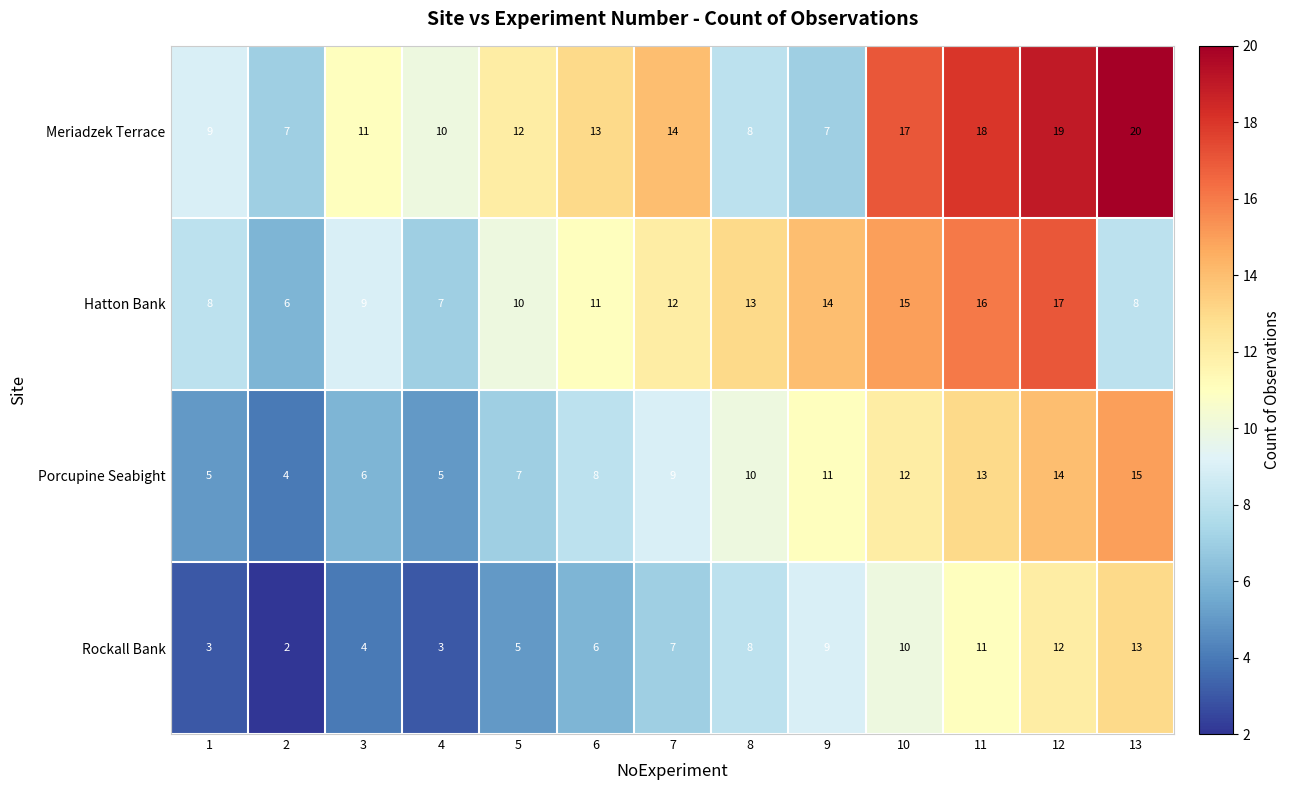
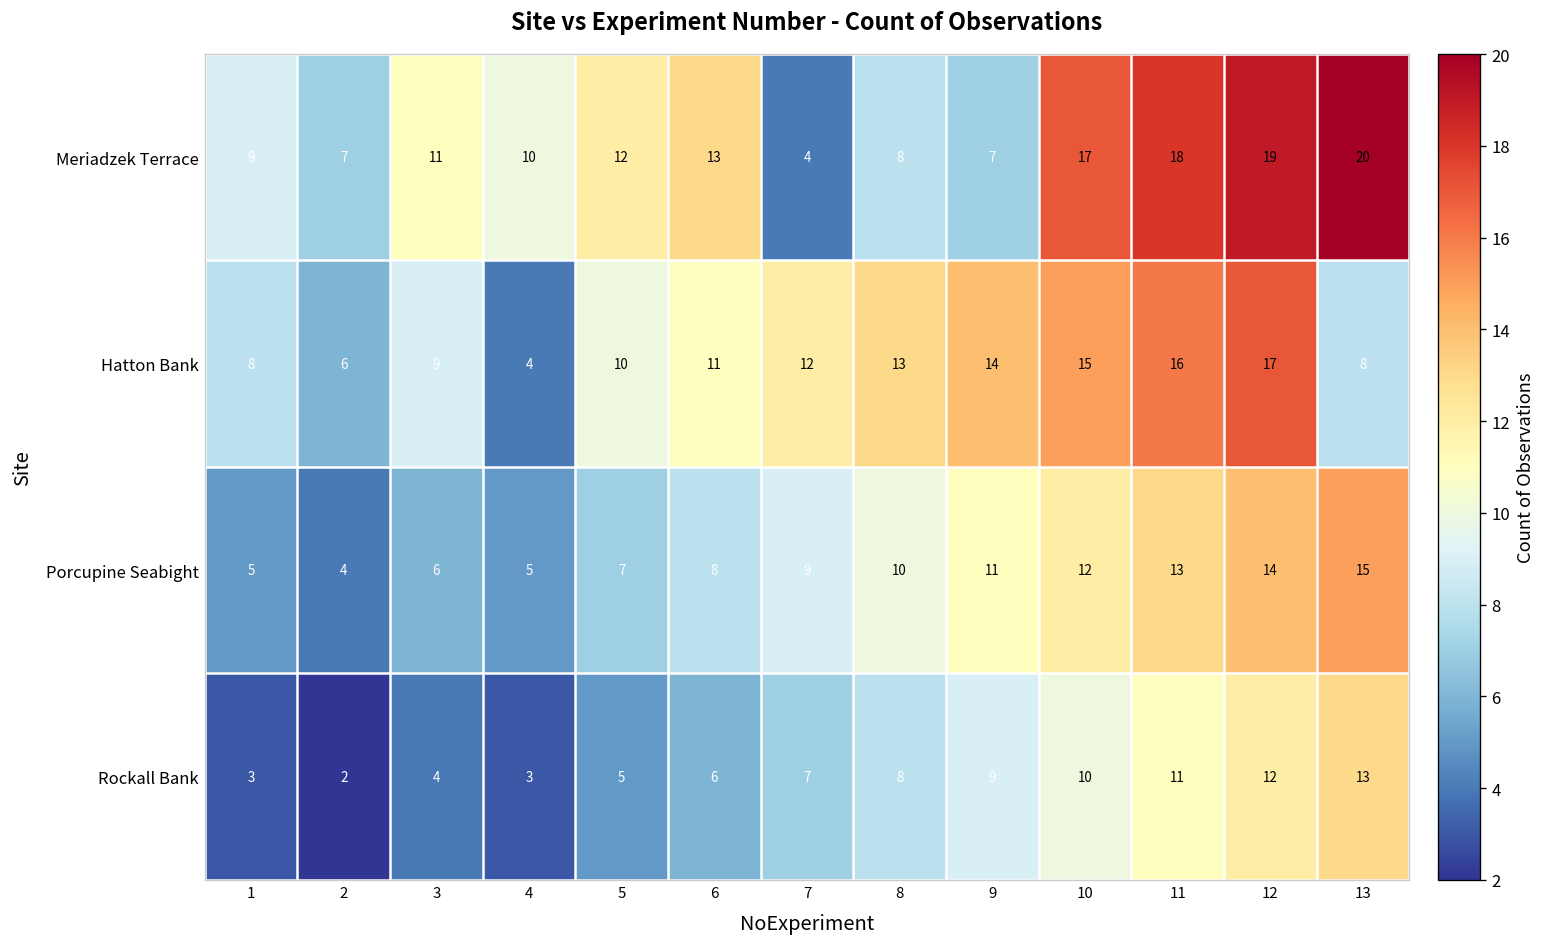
Meriadzek Terrace, 7: 14 -> 4
Hatton Bank, 4: 7 -> 4
